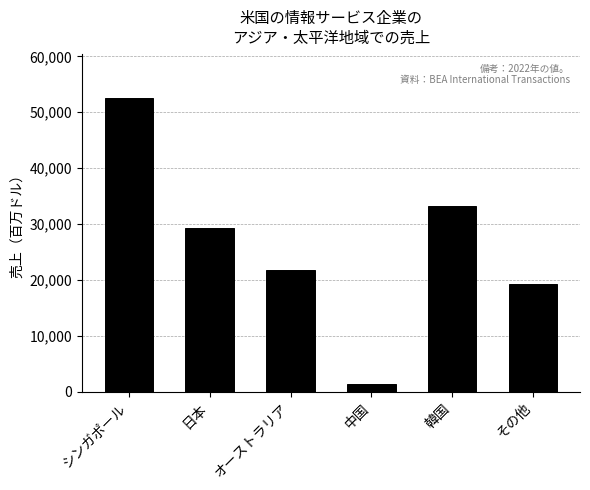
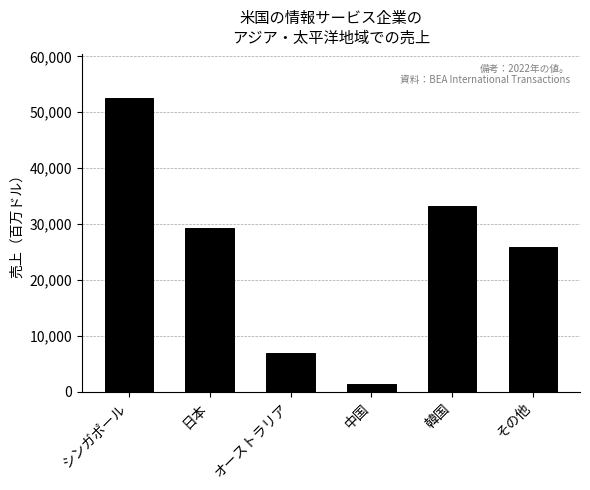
オーストラリア: 22,000 -> 7,000
その他: 19,000 -> 26,000
